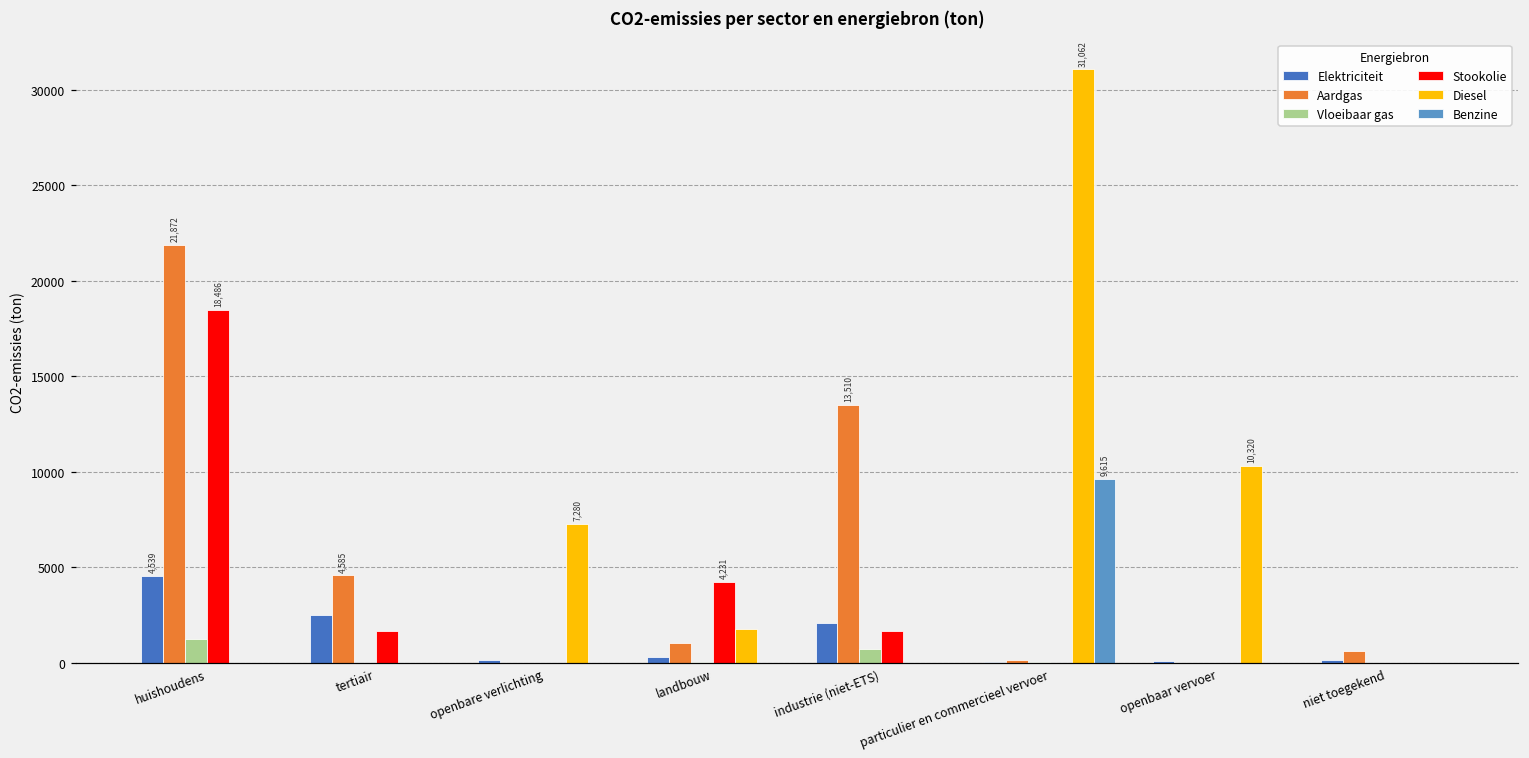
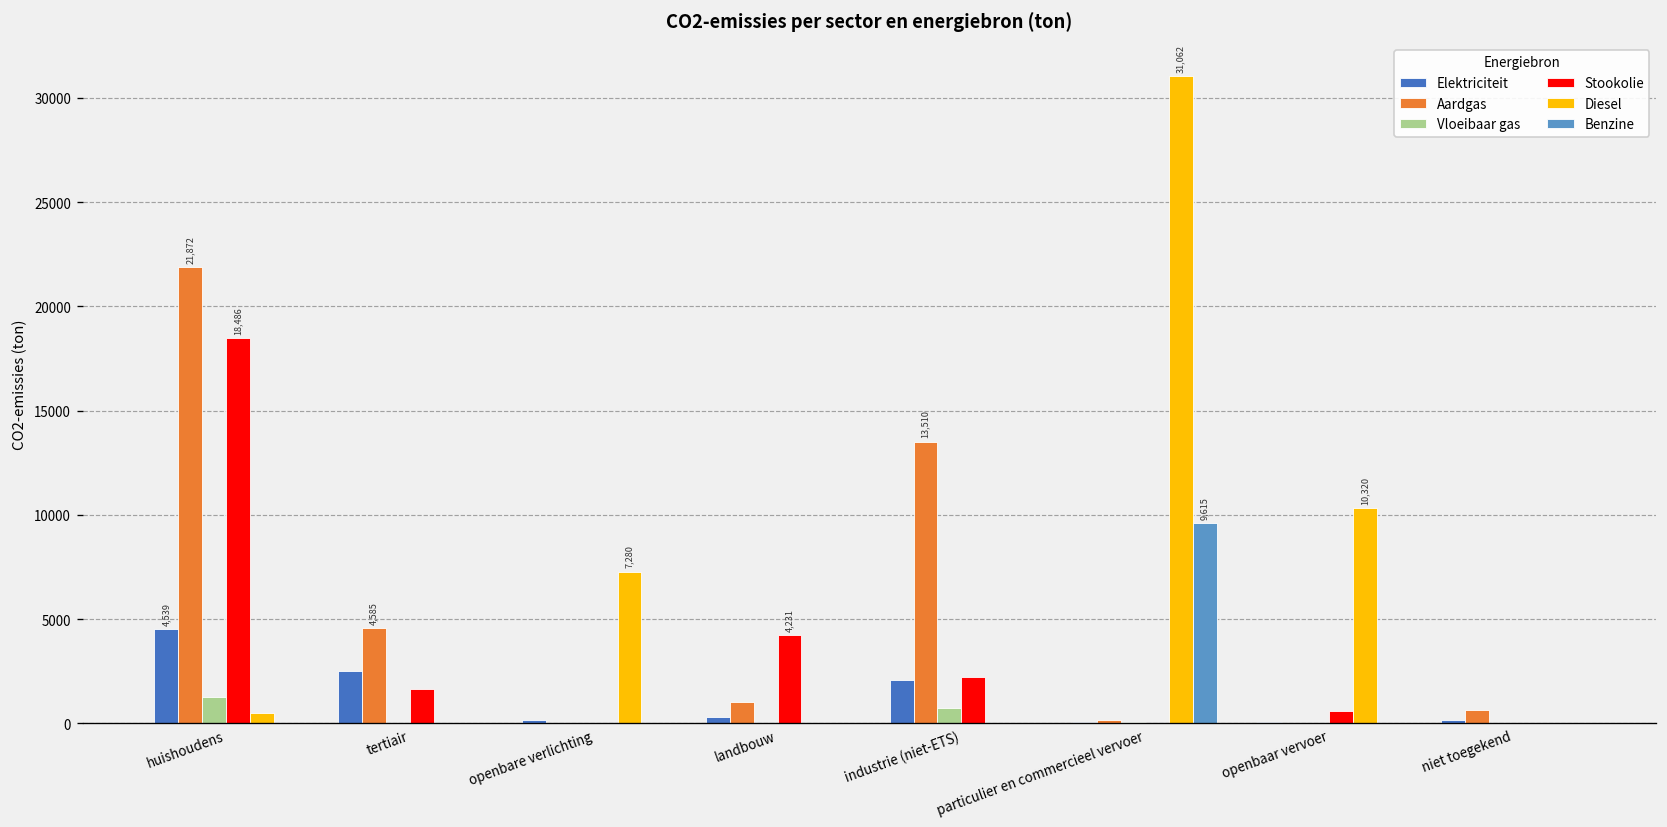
Diesel, huishoudens: 0 -> 500
Diesel, landbouw: 1800 -> 0
Stookolie, industrie (niet-ETS): 1700 -> 2200
Stookolie, openbaar vervoer: 0 -> 600
